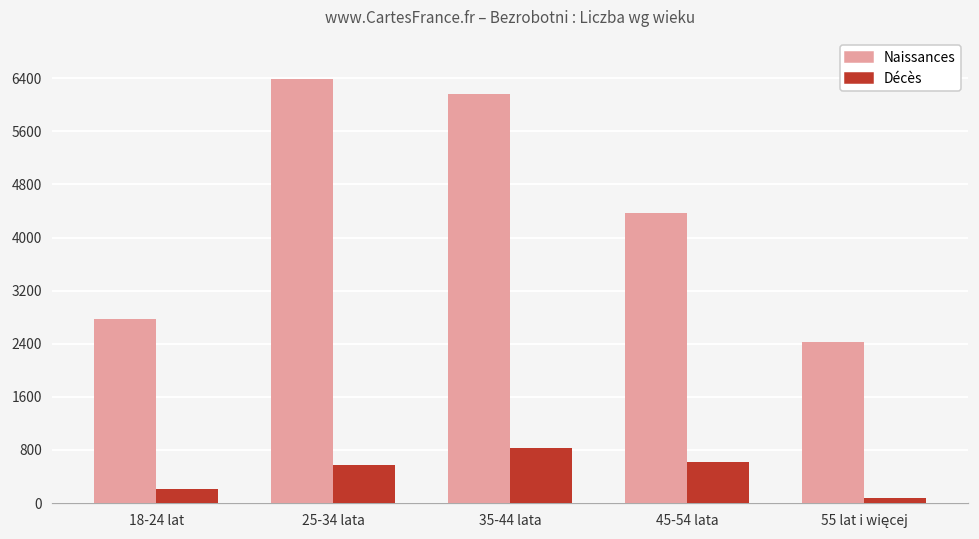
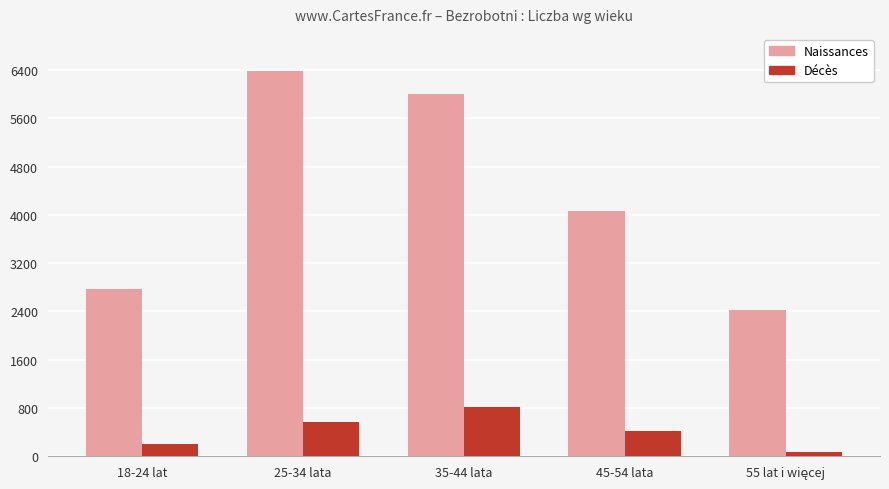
Naissances, 35-44 lata: 6200 -> 6000
Naissances, 45-54 lata: 4400 -> 4100
Décès, 45-54 lata: 600 -> 400
